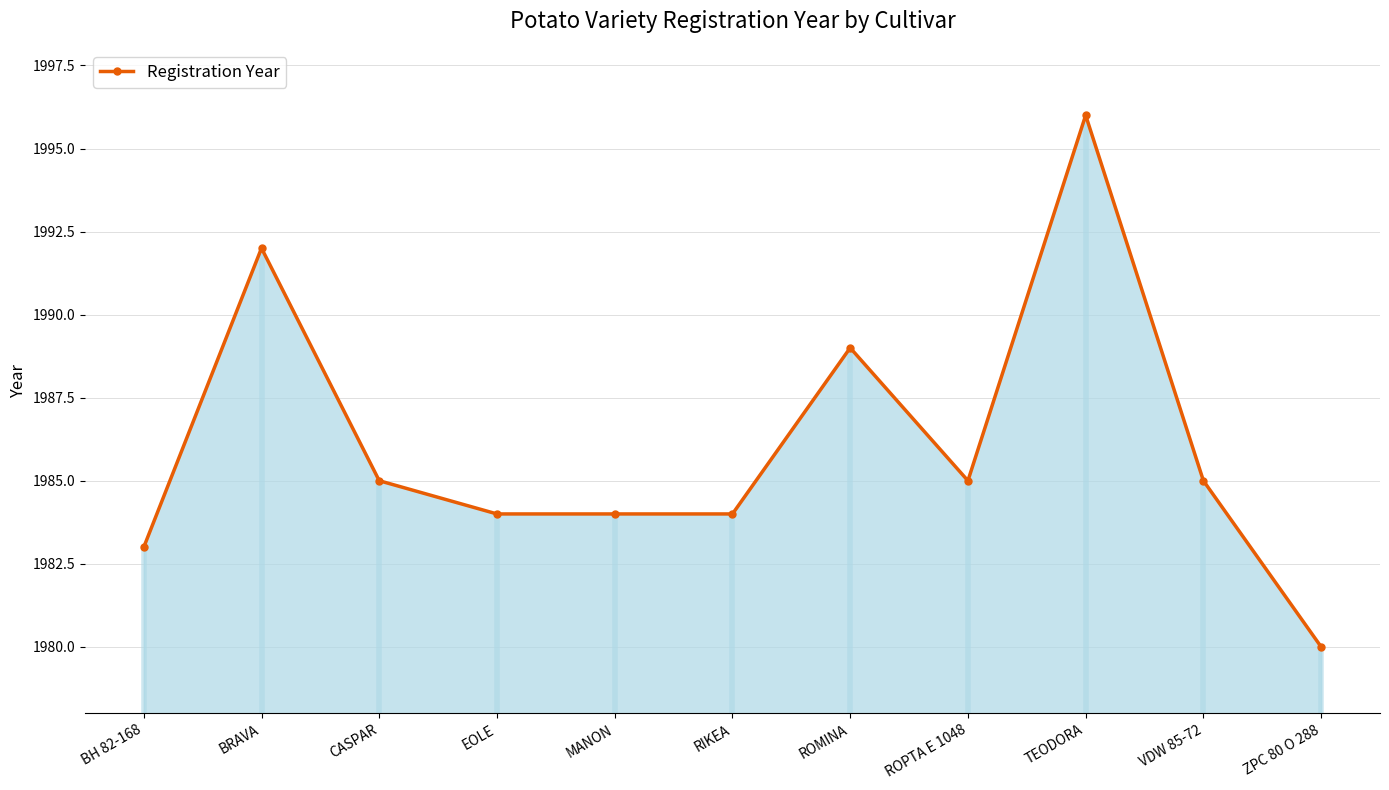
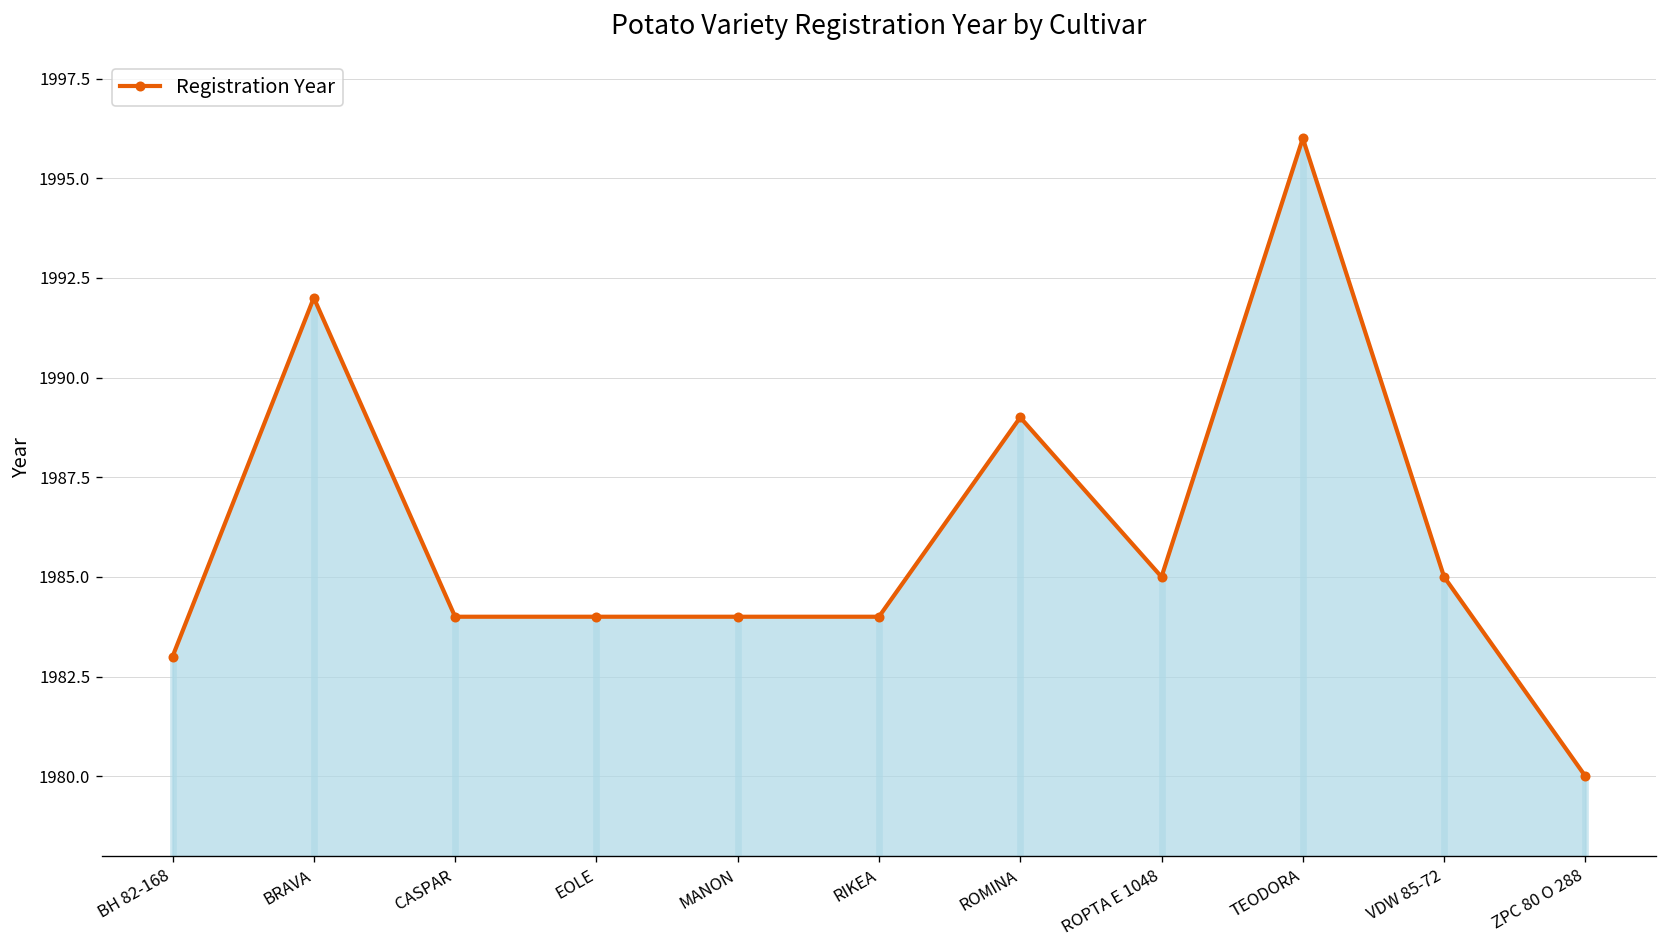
CASPAR: 1985 -> 1984
